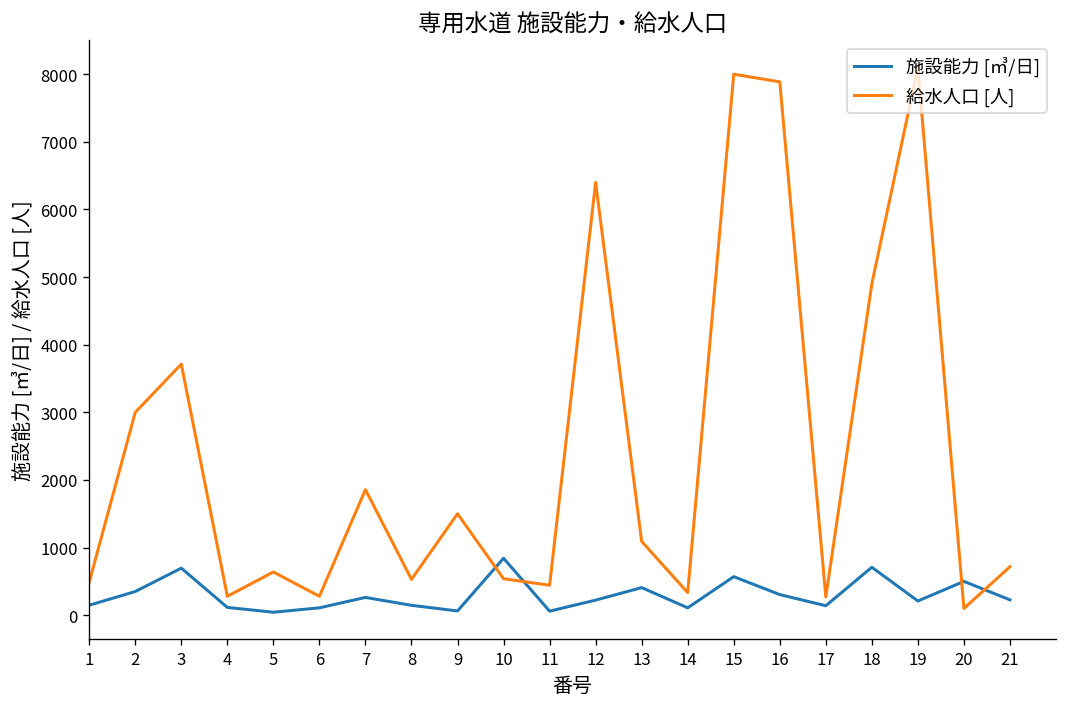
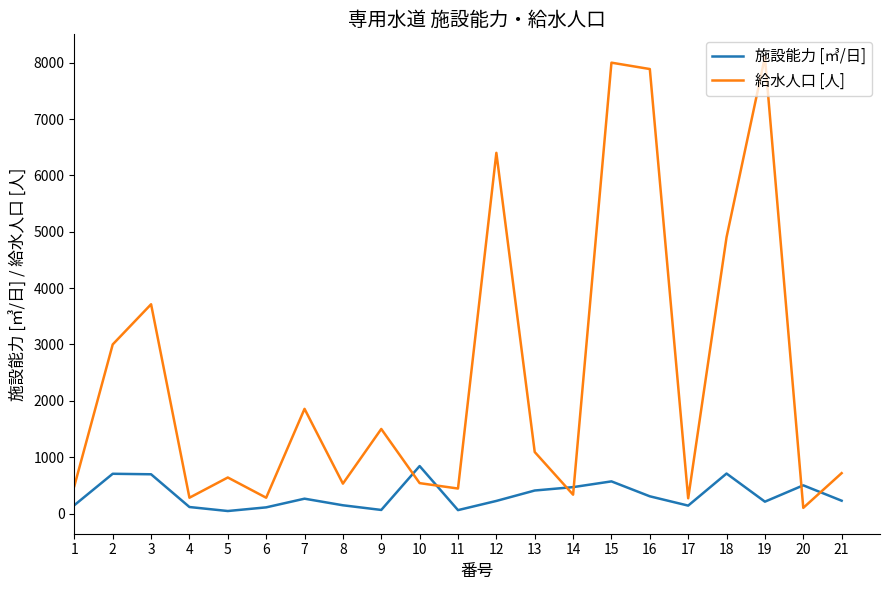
施設能力 [㎥/日], 2: 400 -> 700
施設能力 [㎥/日], 14: 100 -> 500
